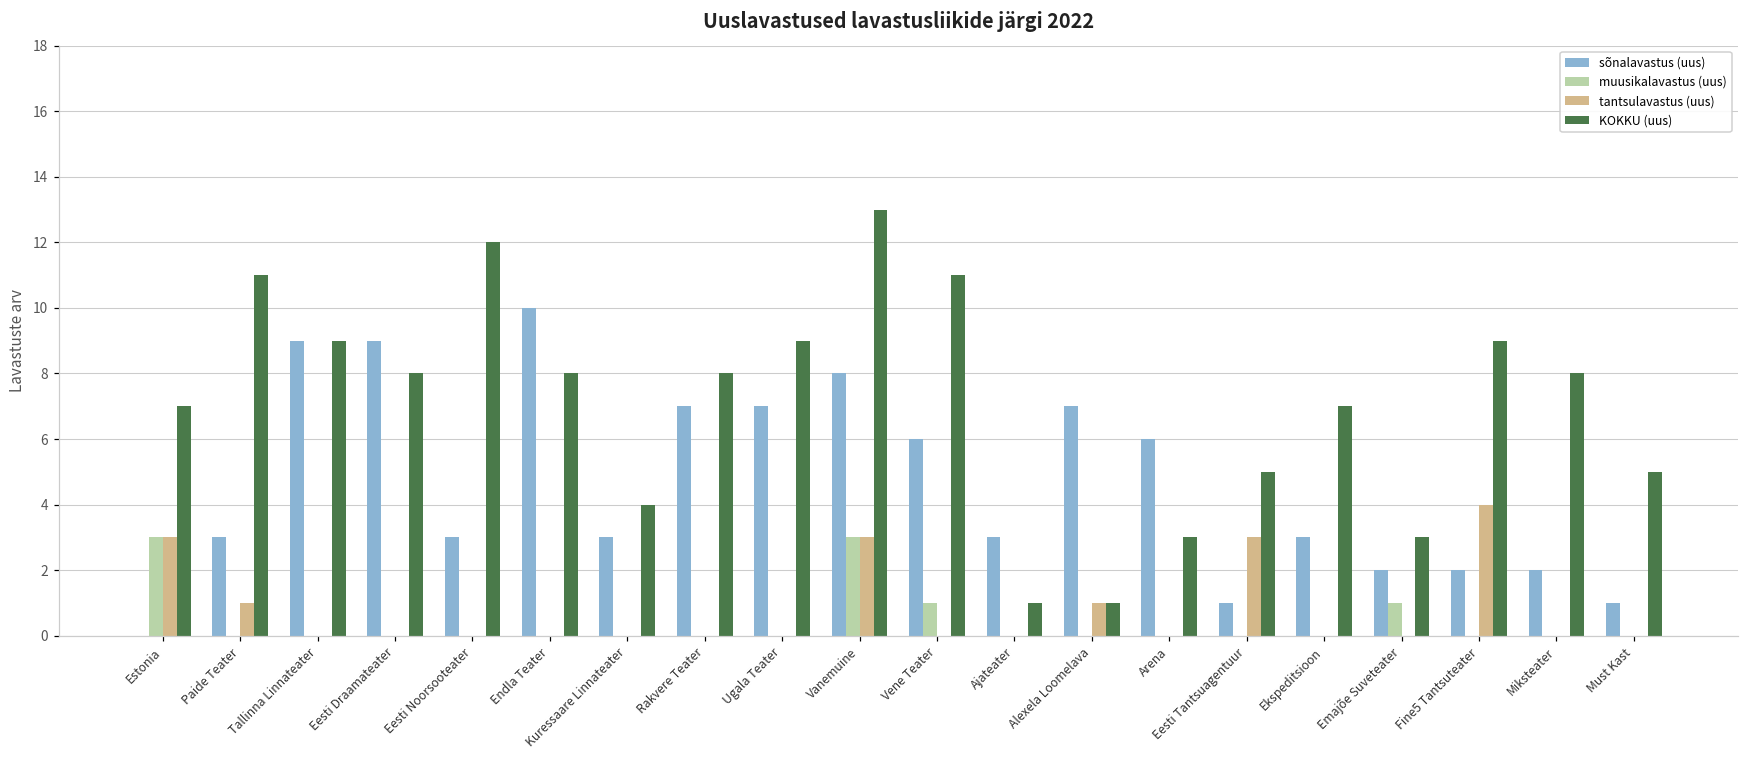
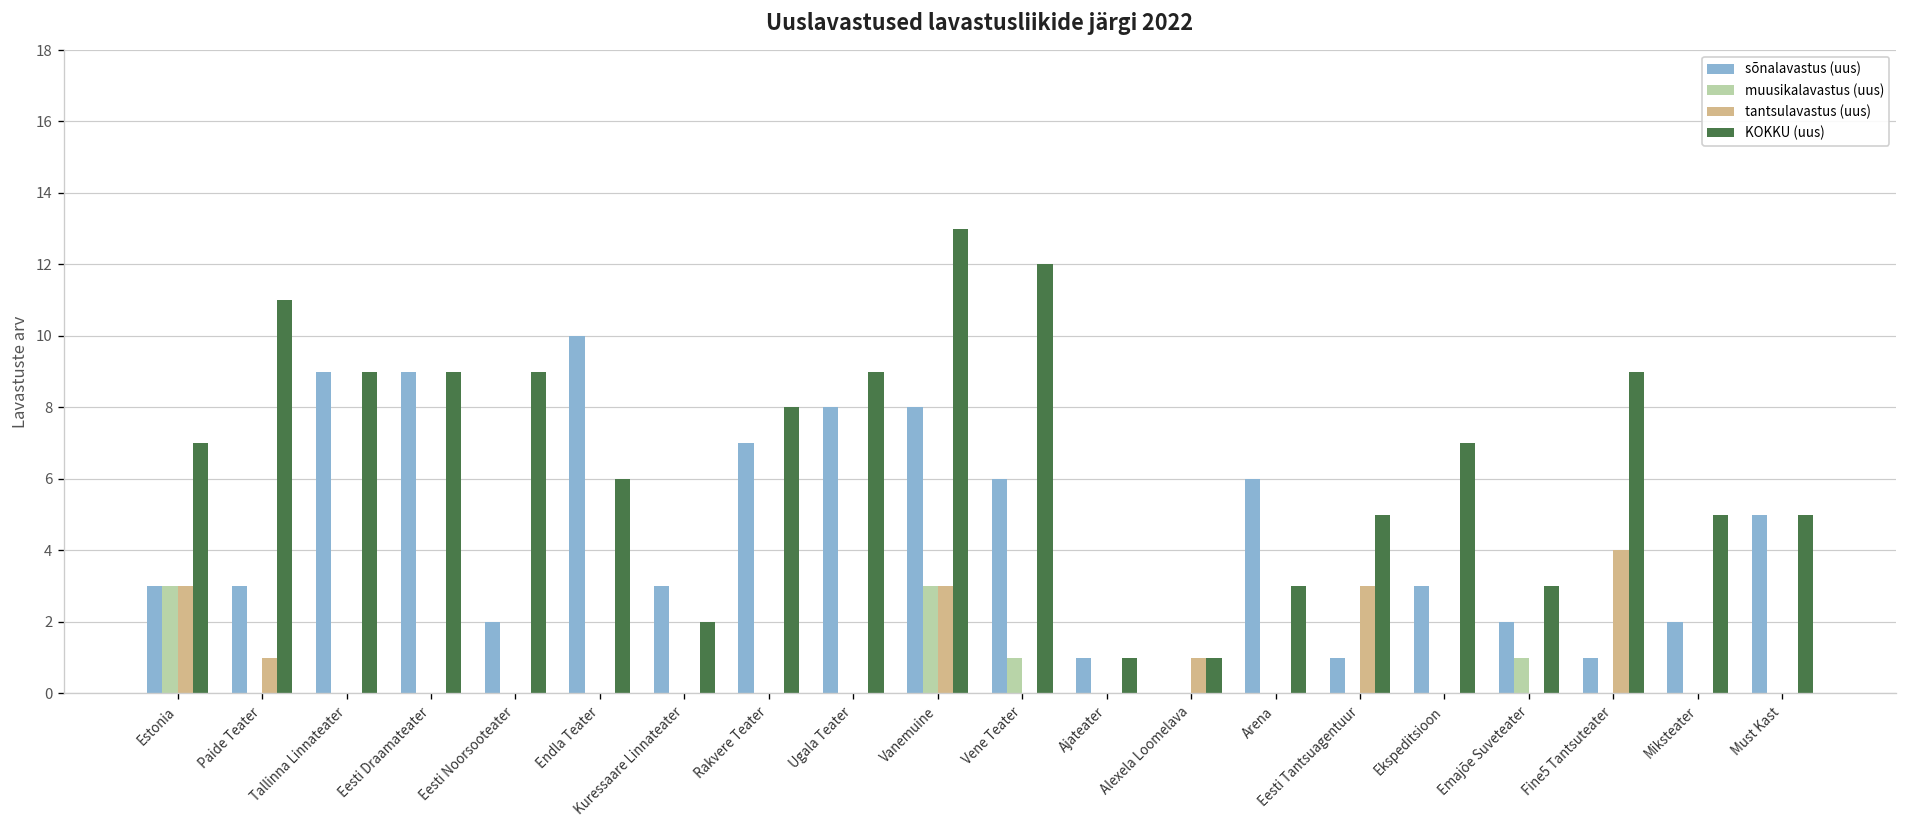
sõnalavastus (uus), Estonia: 0 -> 3
KOKKU (uus), Eesti Draamateater: 8 -> 9
sõnalavastus (uus), Eesti Noorsooteater: 3 -> 2
KOKKU (uus), Eesti Noorsooteater: 12 -> 9
KOKKU (uus), Endla Teater: 8 -> 6
KOKKU (uus), Kuressaare Linnateater: 4 -> 2
sõnalavastus (uus), Ugala Teater: 7 -> 8
KOKKU (uus), Vene Teater: 11 -> 12
sõnalavastus (uus), Ajateater: 3 -> 1
sõnalavastus (uus), Alexela Loomelava: 7 -> 0
sõnalavastus (uus), Fine5 Tantsuteater: 2 -> 1
KOKKU (uus), Miksteater: 8 -> 5
sõnalavastus (uus), Must Kast: 1 -> 5
